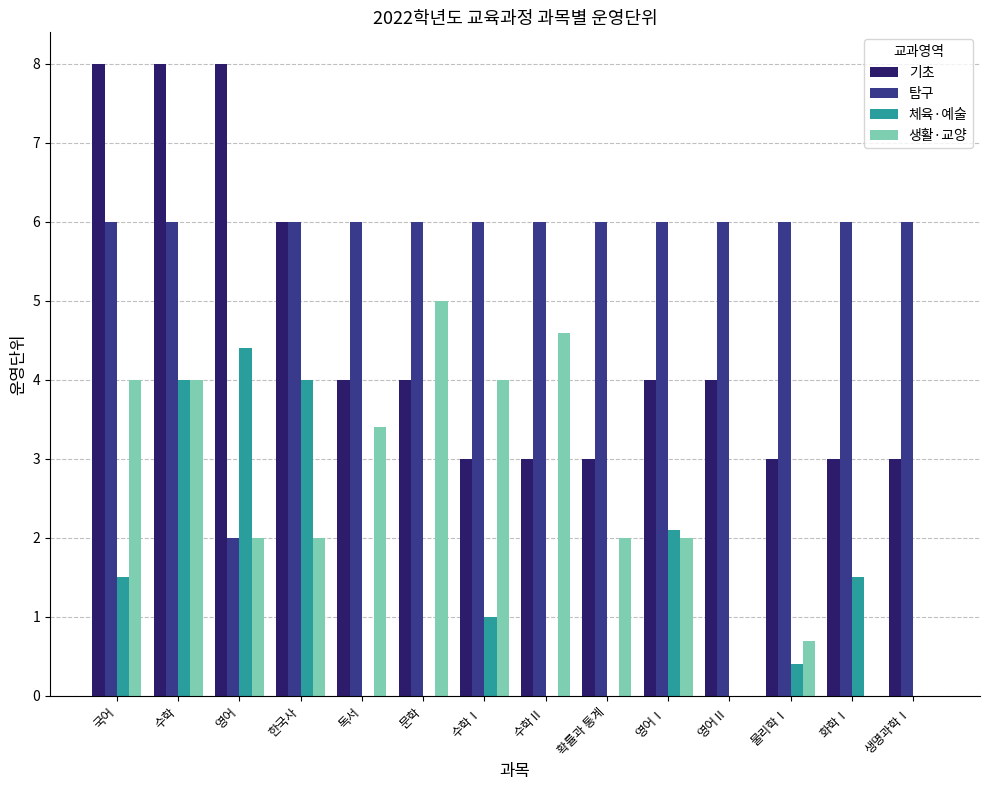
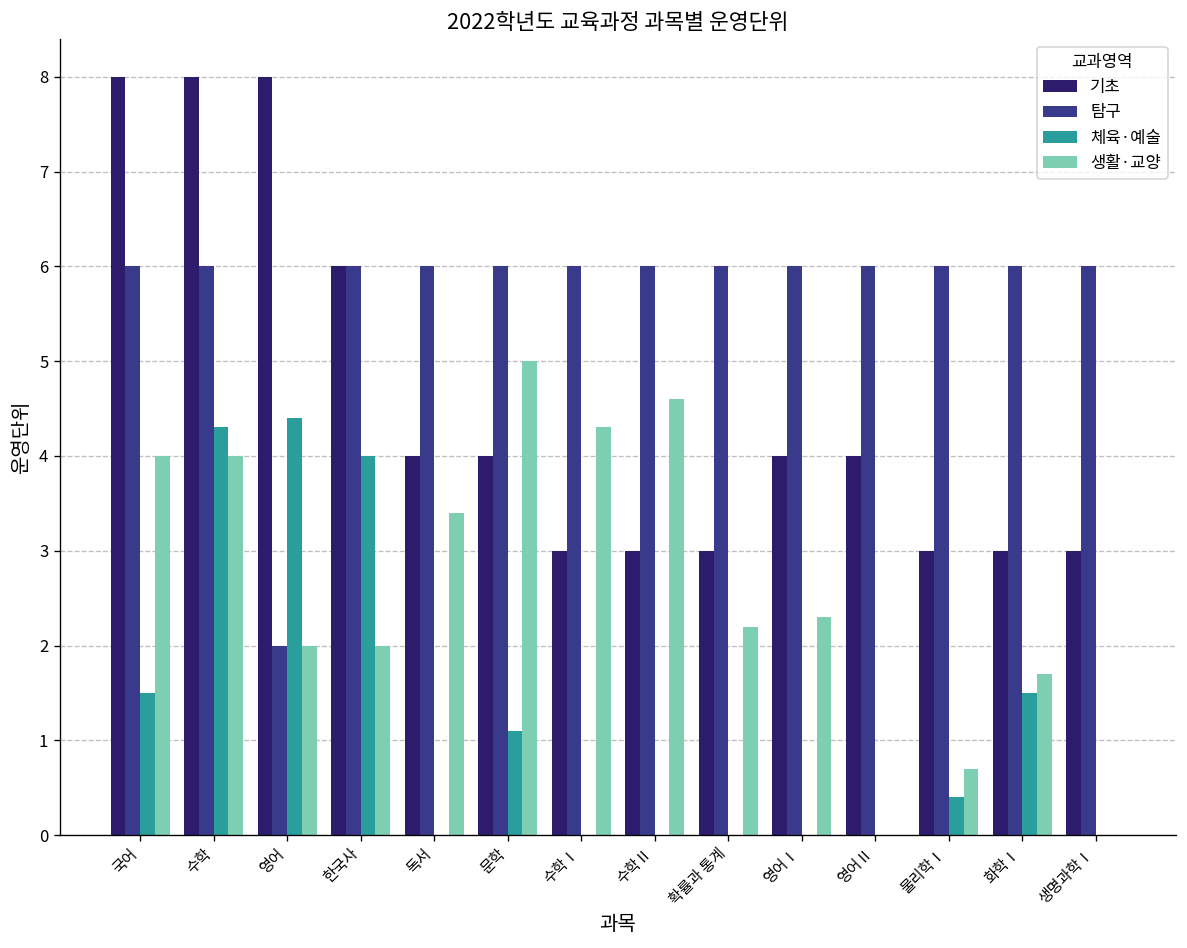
체육·예술, 수학: 4.0 -> 4.3
체육·예술, 문학: 0.0 -> 1.1
체육·예술, 수학Ⅰ: 1 -> 0
생활·교양, 수학Ⅰ: 4.0 -> 4.3
생활·교양, 확률과 통계: 2.0 -> 2.2
체육·예술, 영어Ⅰ: 2.1 -> 0.0
생활·교양, 영어Ⅰ: 2.0 -> 2.3
생활·교양, 화학Ⅰ: 0.0 -> 1.7
